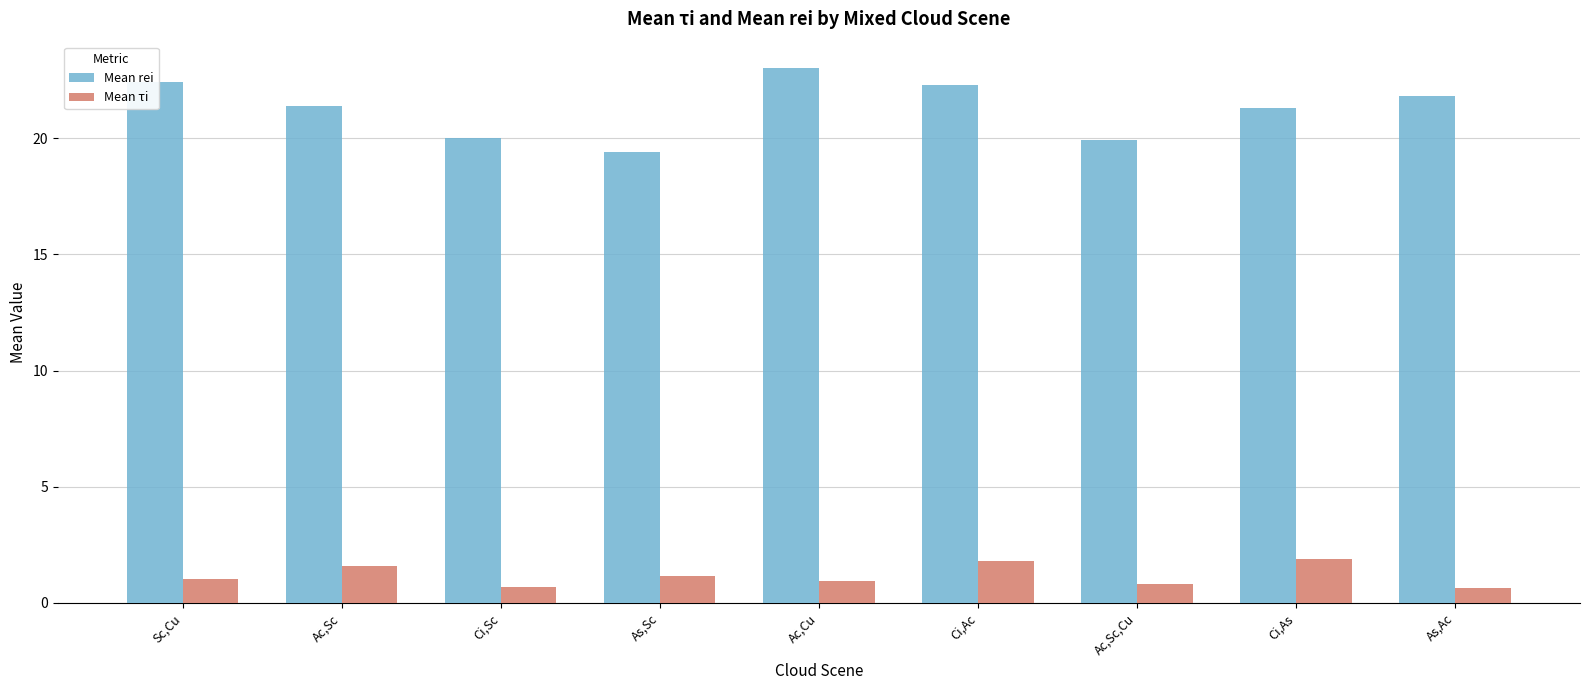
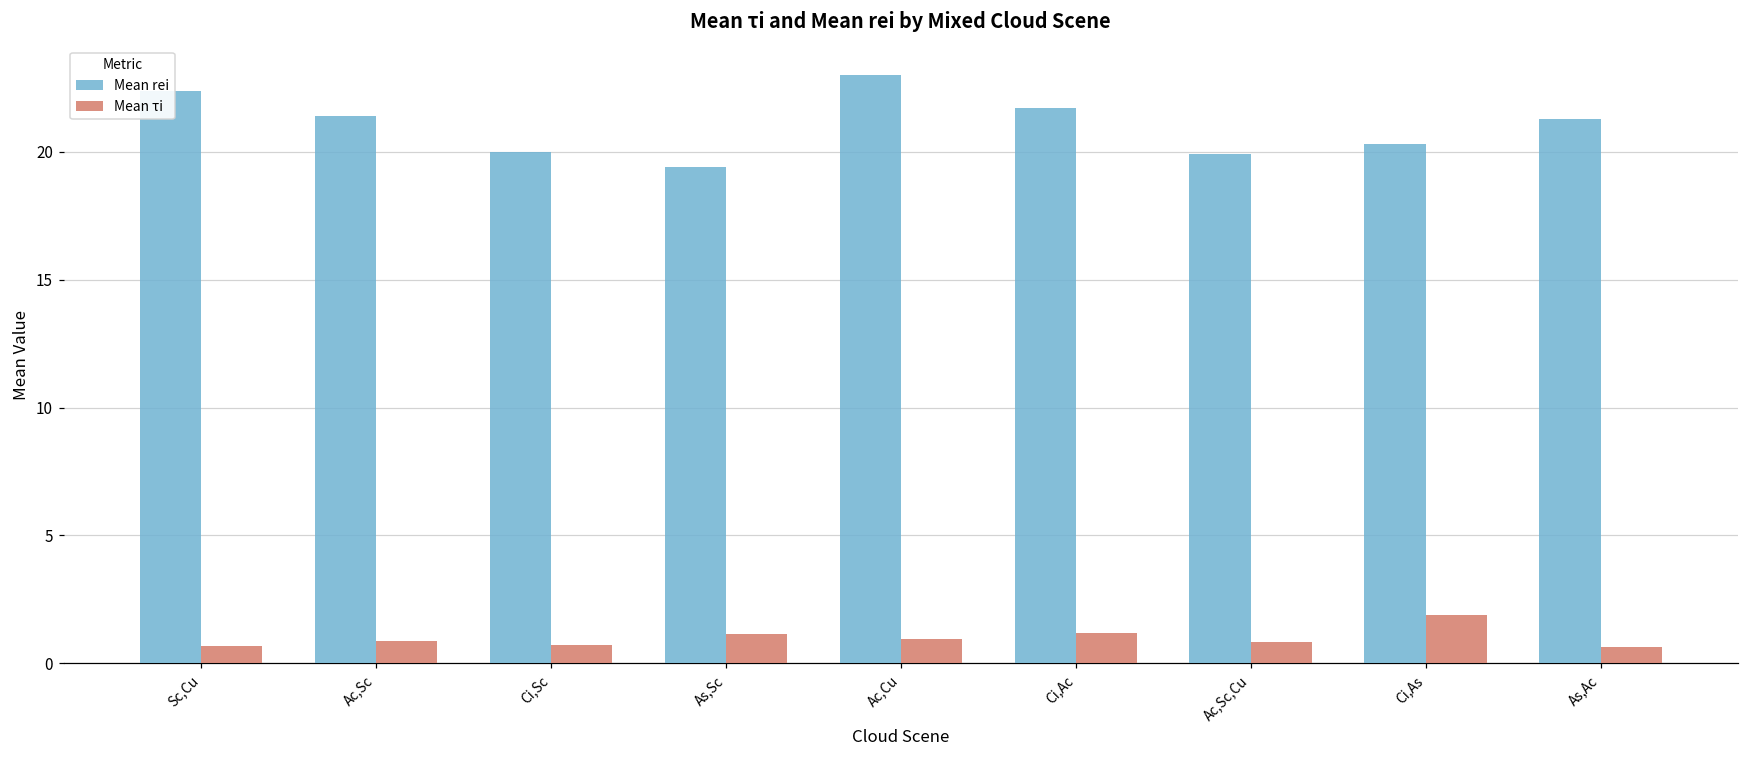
Mean τi, Sc,Cu: 1.0 -> 0.7
Mean τi, Ac,Sc: 1.6 -> 0.9
Mean rei, Ci,Ac: 22.3 -> 21.7
Mean τi, Ci,Ac: 1.8 -> 1.2
Mean rei, Ci,As: 21.3 -> 20.3
Mean rei, As,Ac: 21.8 -> 21.3
